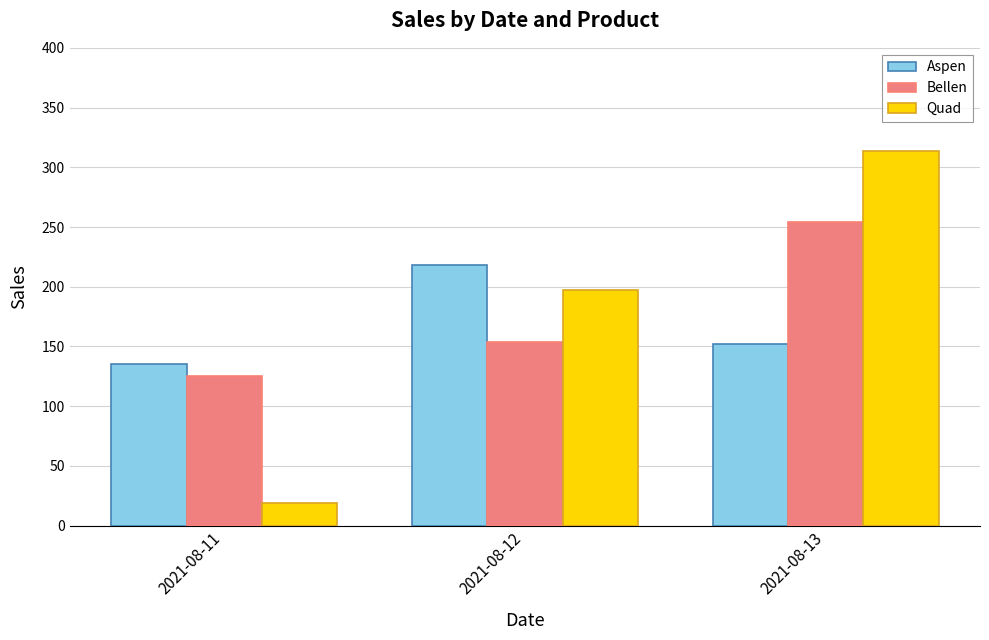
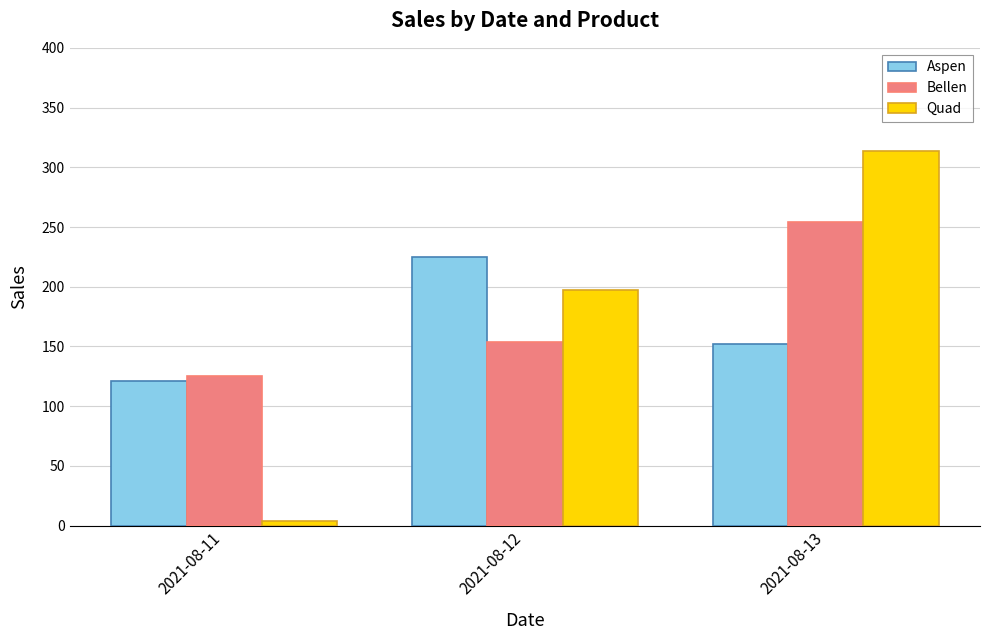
Aspen, 2021-08-11: 135 -> 121
Quad, 2021-08-11: 19 -> 4
Aspen, 2021-08-12: 218 -> 225
